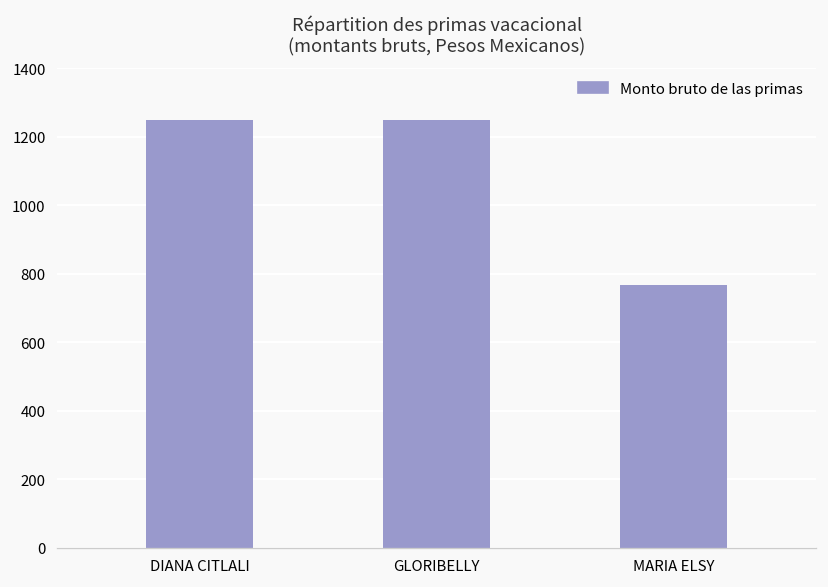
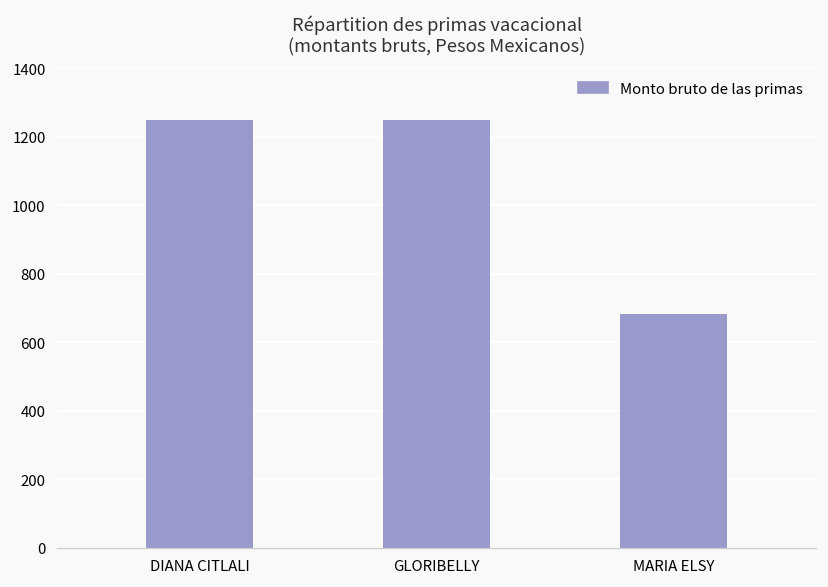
MARIA ELSY: 770 -> 680
